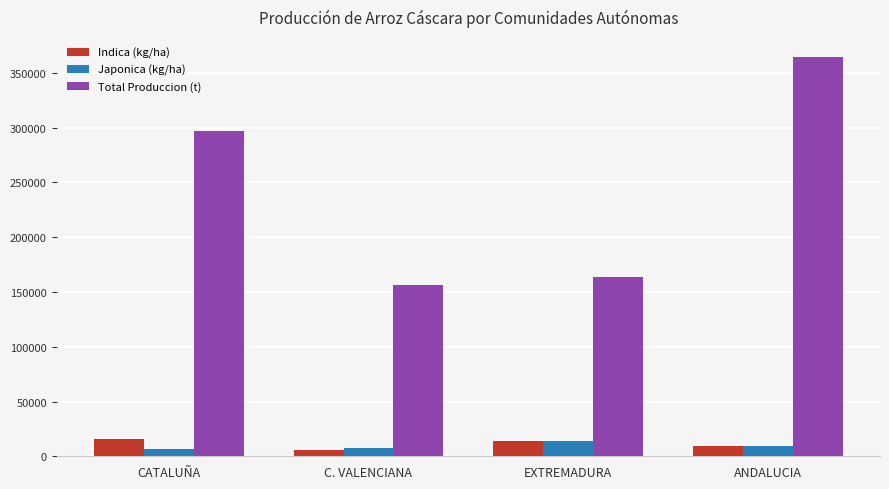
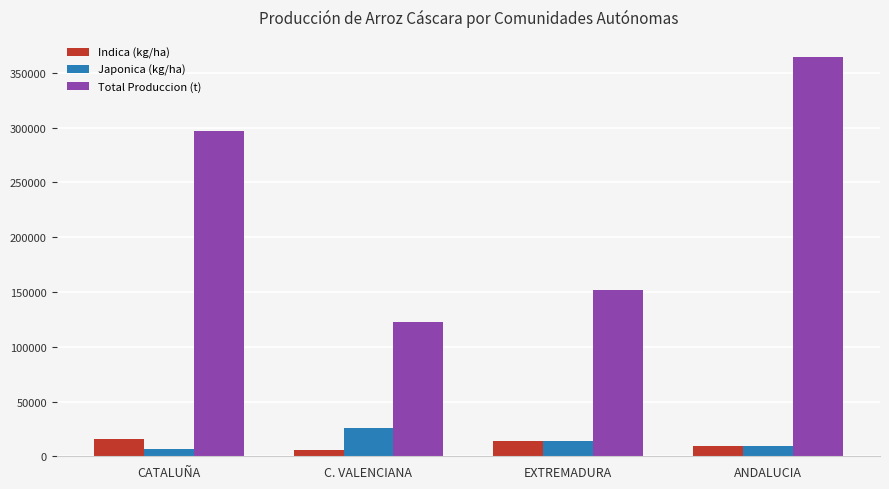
Japonica (kg/ha), C. VALENCIANA: 8000 -> 26000
Total Produccion (t), C. VALENCIANA: 157000 -> 122000
Total Produccion (t), EXTREMADURA: 164000 -> 152000
